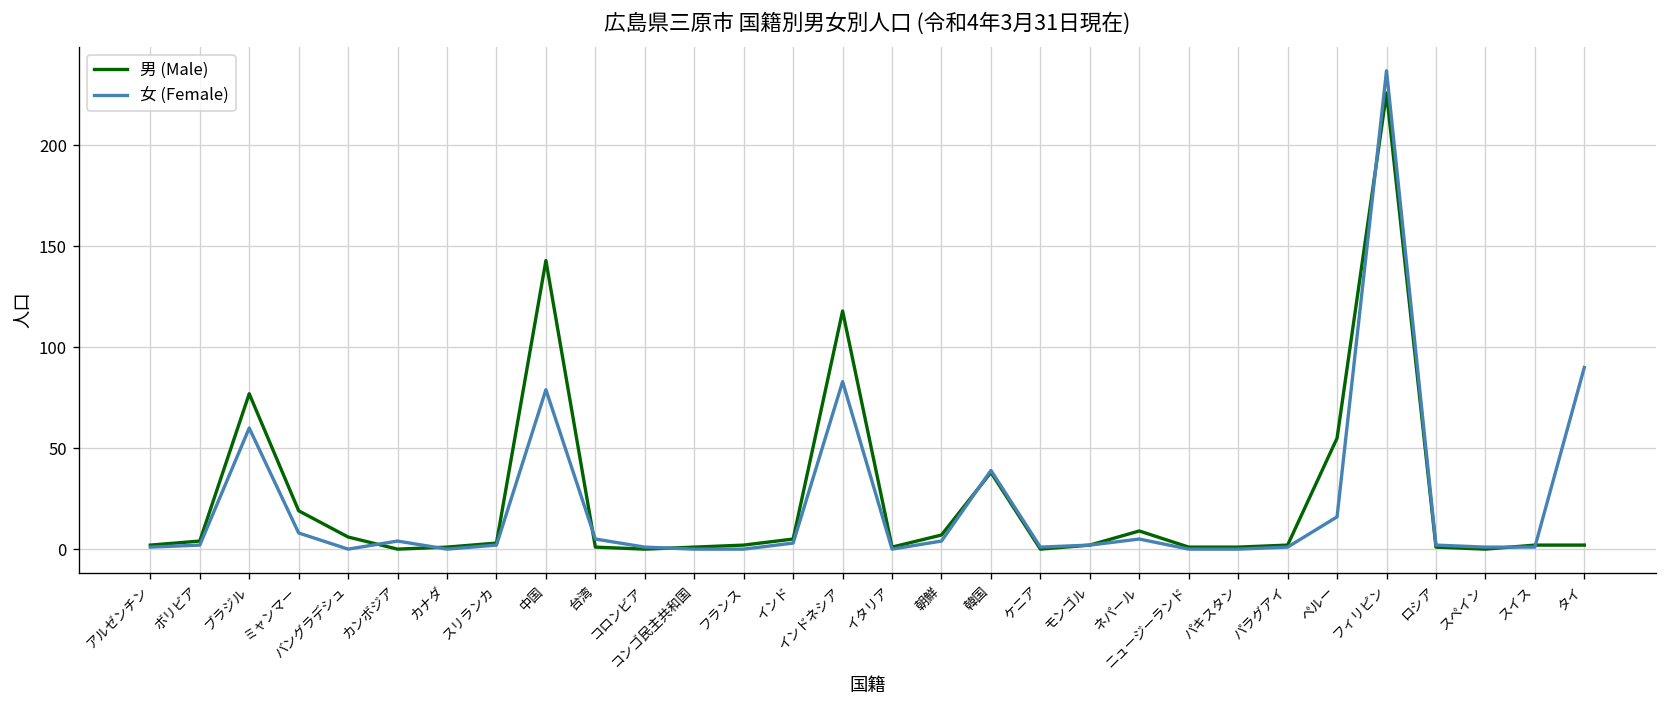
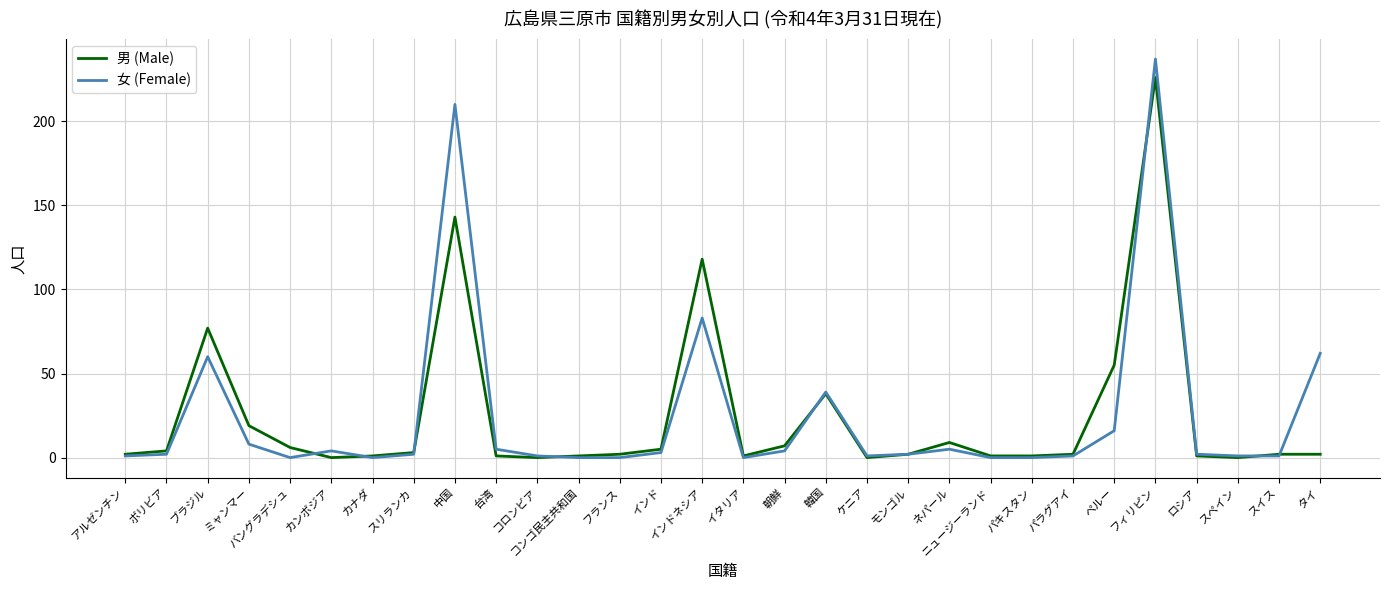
女 (Female), 中国: 79 -> 210
女 (Female), タイ: 90 -> 62
